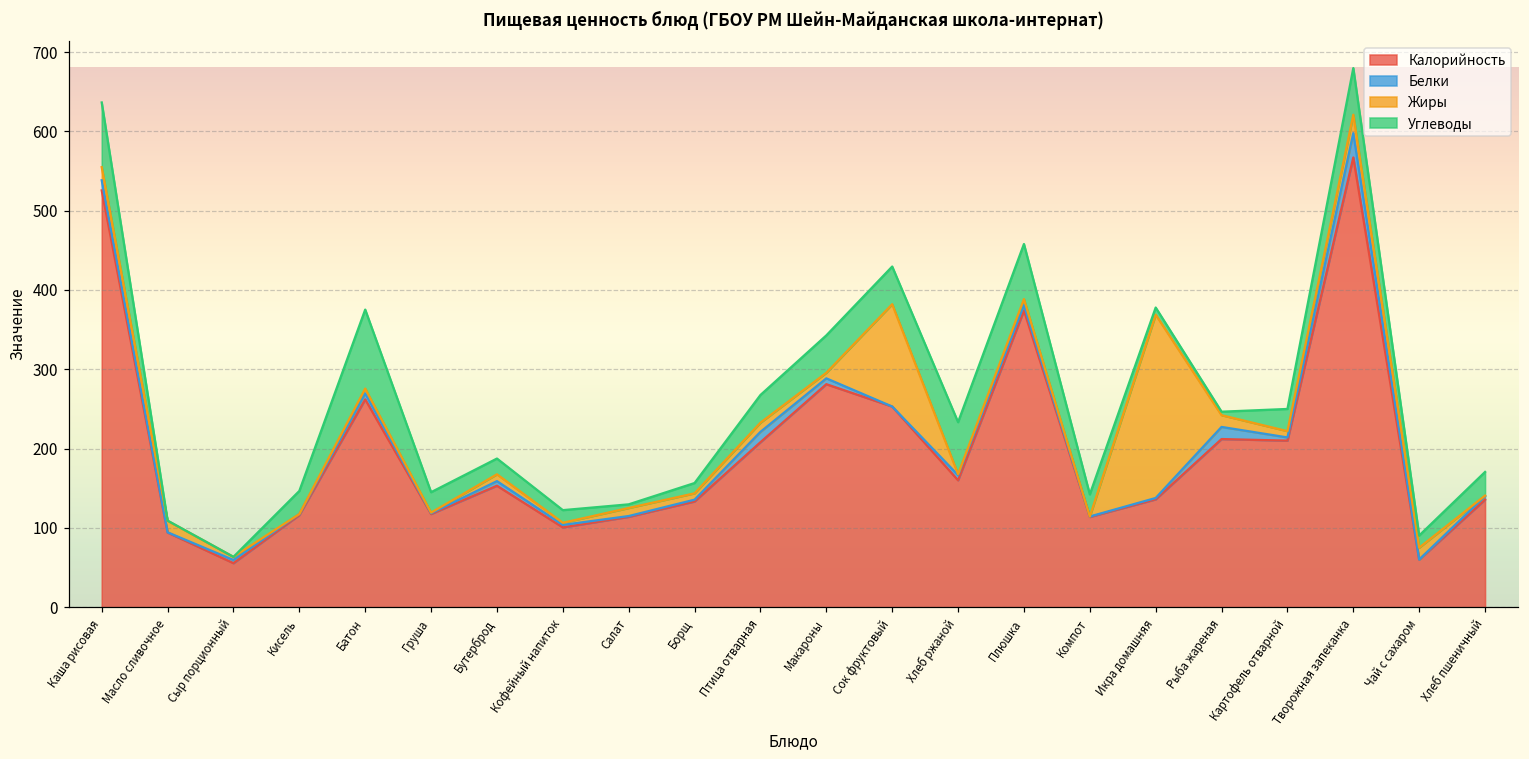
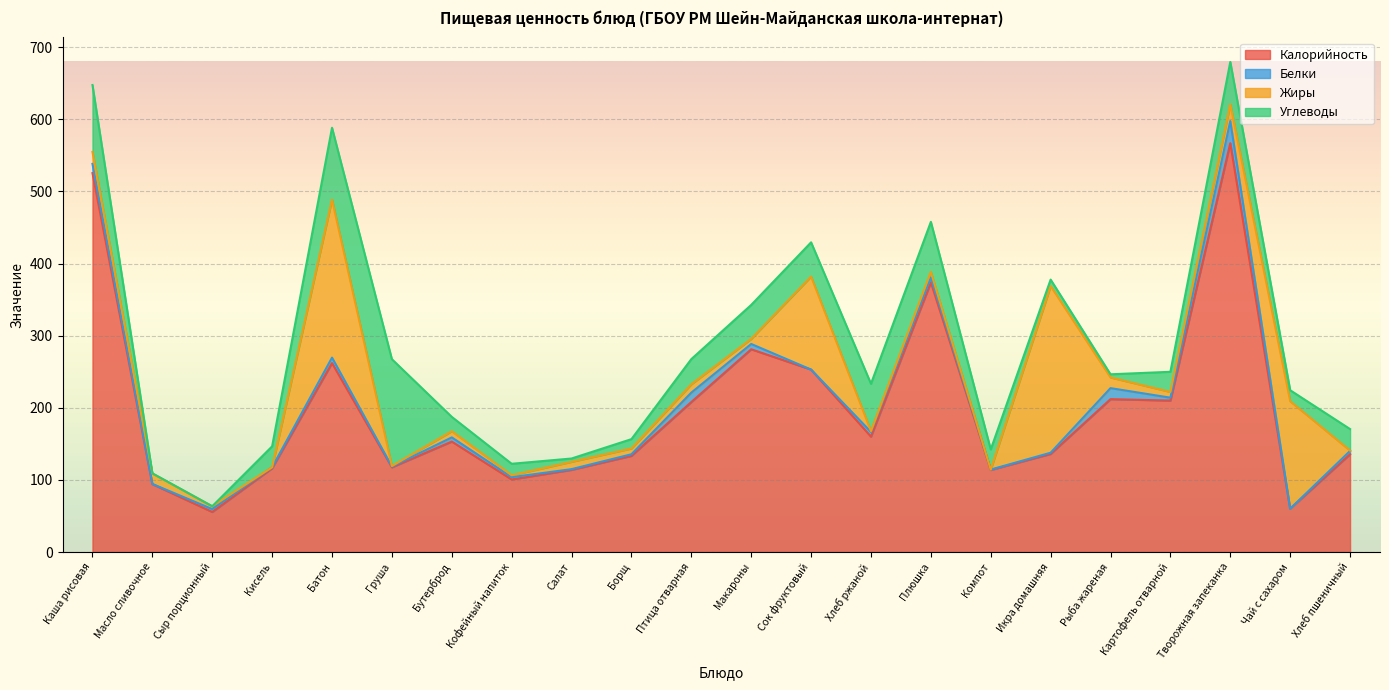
Углеводы, Каша рисовая: 80 -> 90
Жиры, Батон: 10 -> 220
Углеводы, Груша: 30 -> 150
Жиры, Чай с сахаром: 10 -> 150
